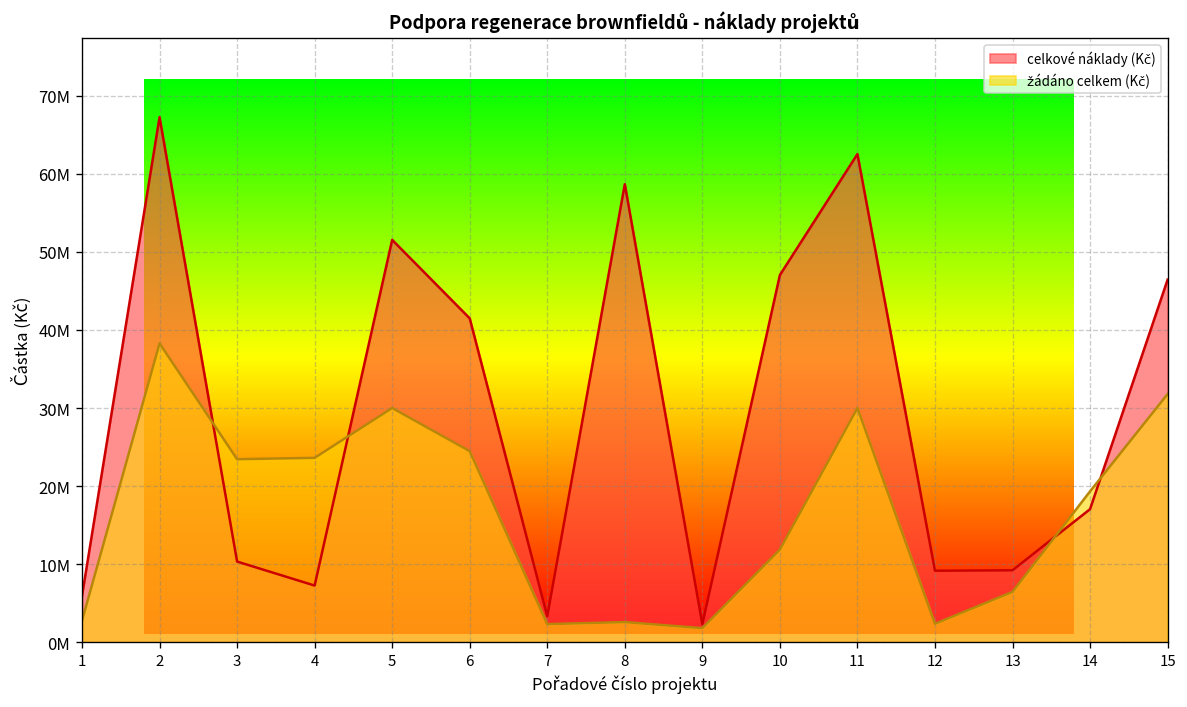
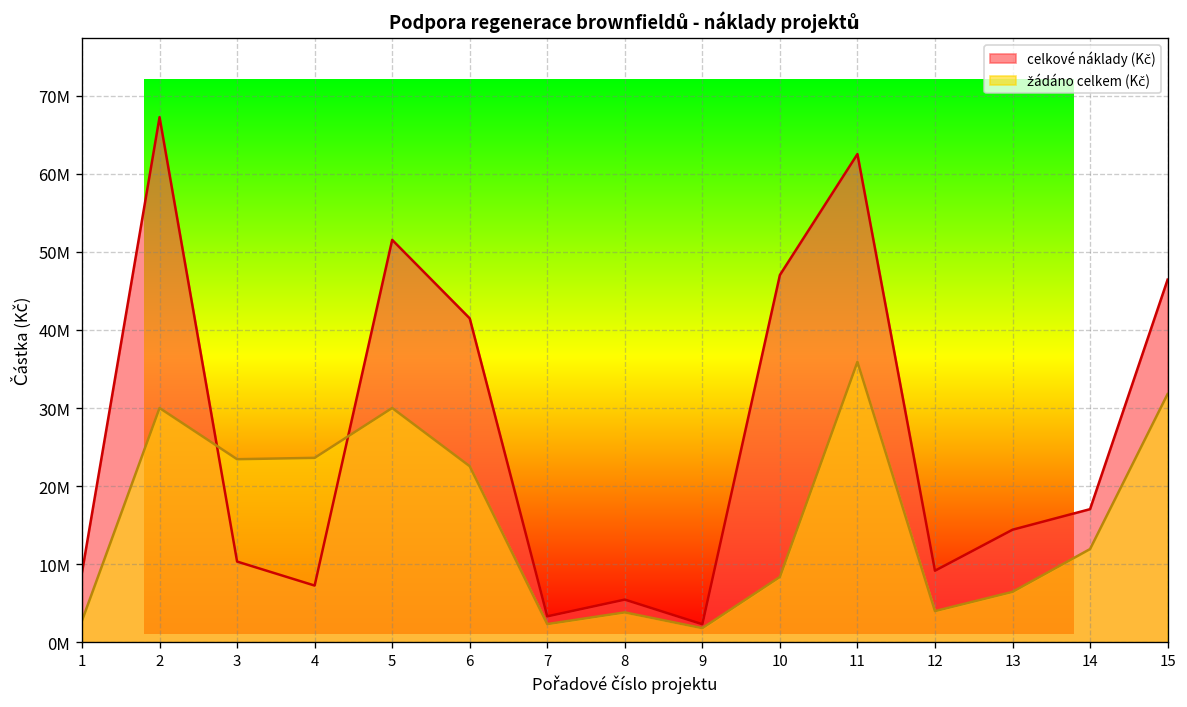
celkové náklady (Kč), 1: 6000000 -> 9000000
žádáno celkem (Kč), 2: 38000000 -> 30000000
žádáno celkem (Kč), 6: 24000000 -> 23000000
celkové náklady (Kč), 8: 59000000 -> 5000000
žádáno celkem (Kč), 8: 3000000 -> 4000000
žádáno celkem (Kč), 10: 12000000 -> 8000000
žádáno celkem (Kč), 11: 30000000 -> 36000000
žádáno celkem (Kč), 12: 2000000 -> 4000000
celkové náklady (Kč), 13: 9000000 -> 14000000
žádáno celkem (Kč), 14: 19000000 -> 12000000
